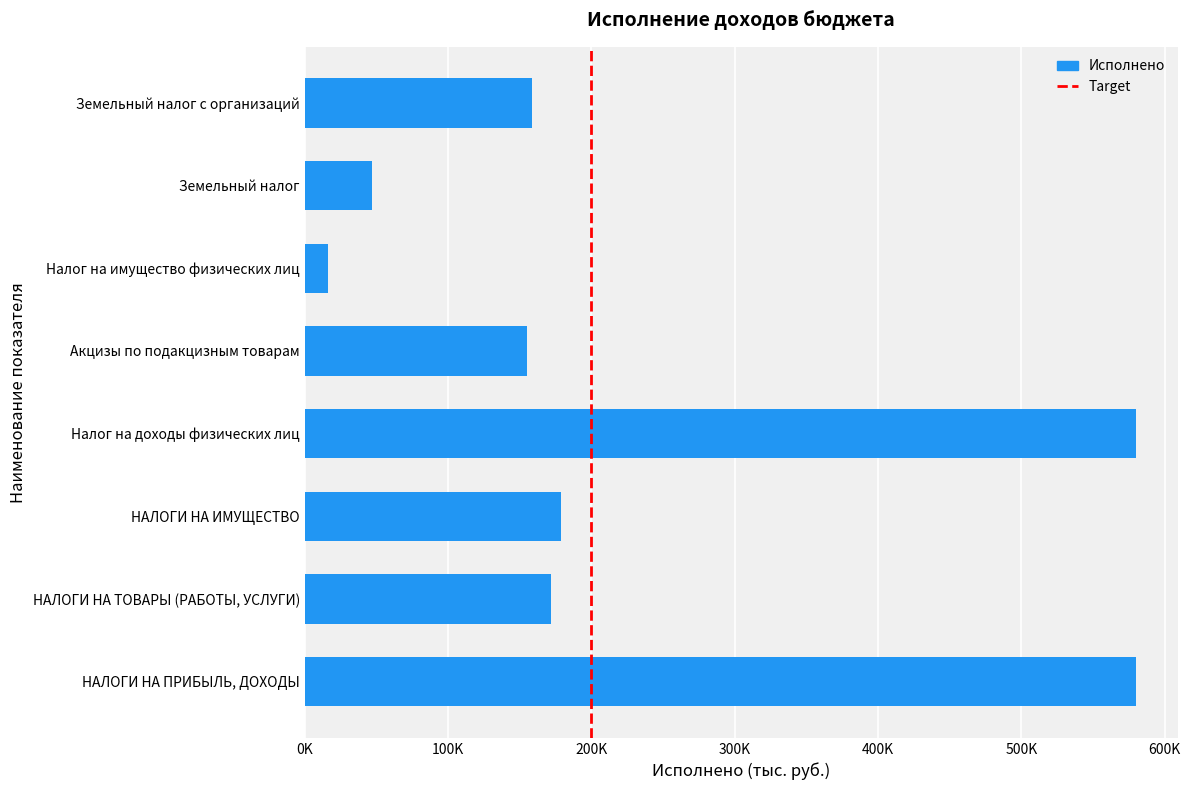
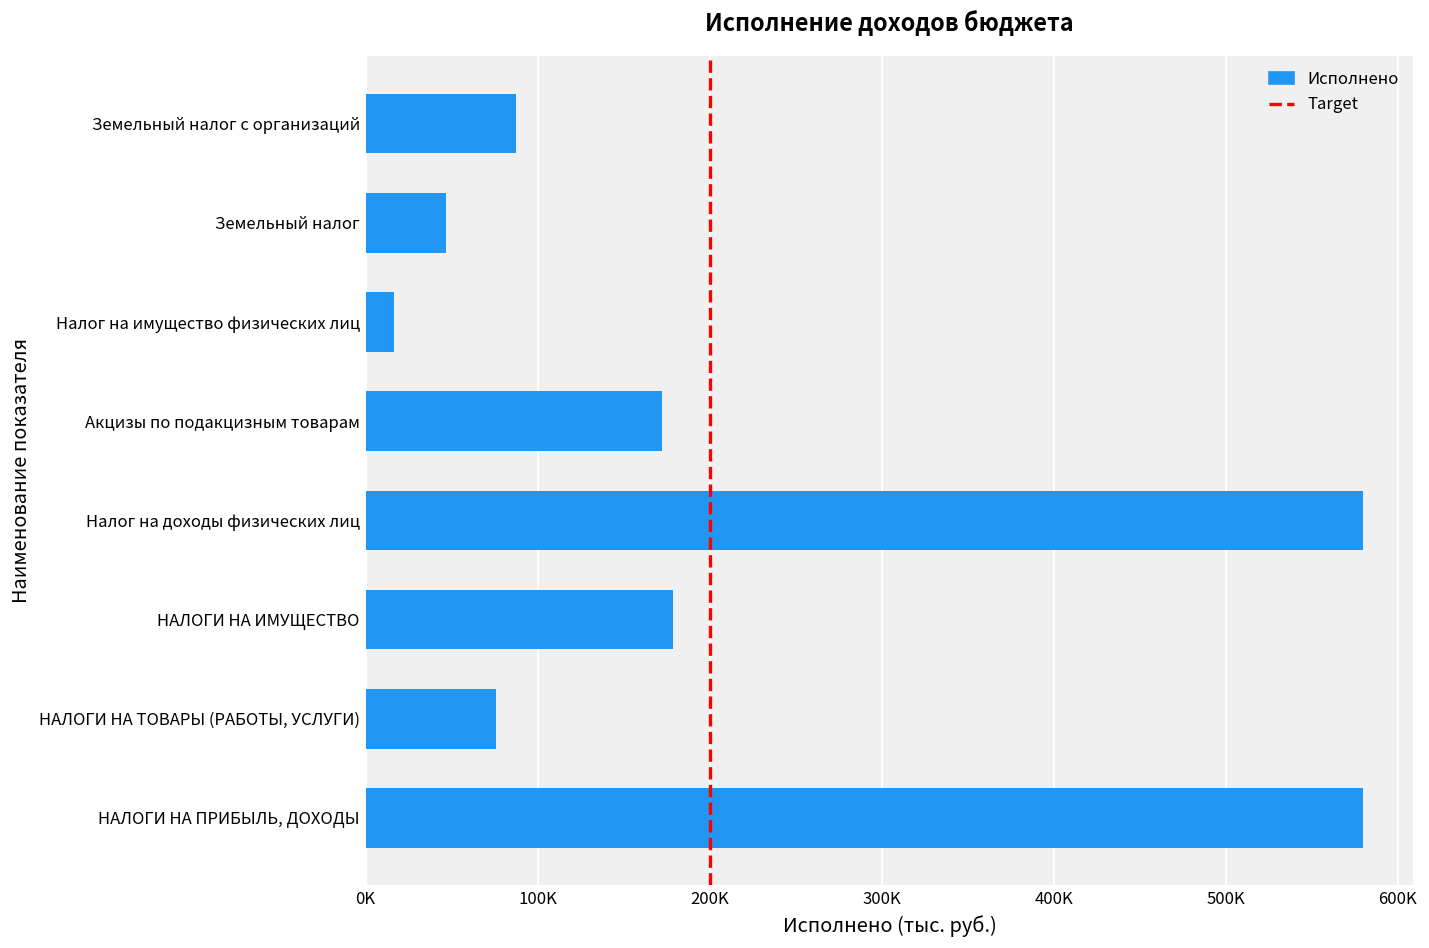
Земельный налог с организаций: 159000 -> 88000
Акцизы по подакцизным товарам: 155000 -> 172000
НАЛОГИ НА ТОВАРЫ (РАБОТЫ, УСЛУГИ): 172000 -> 76000
